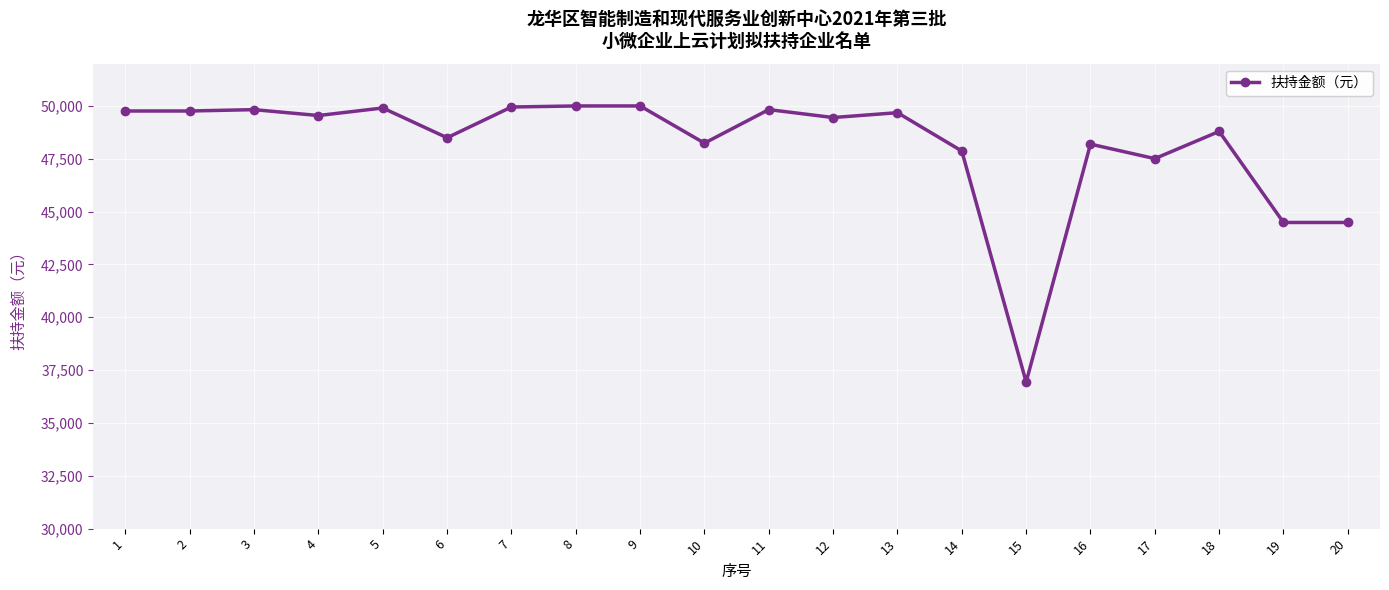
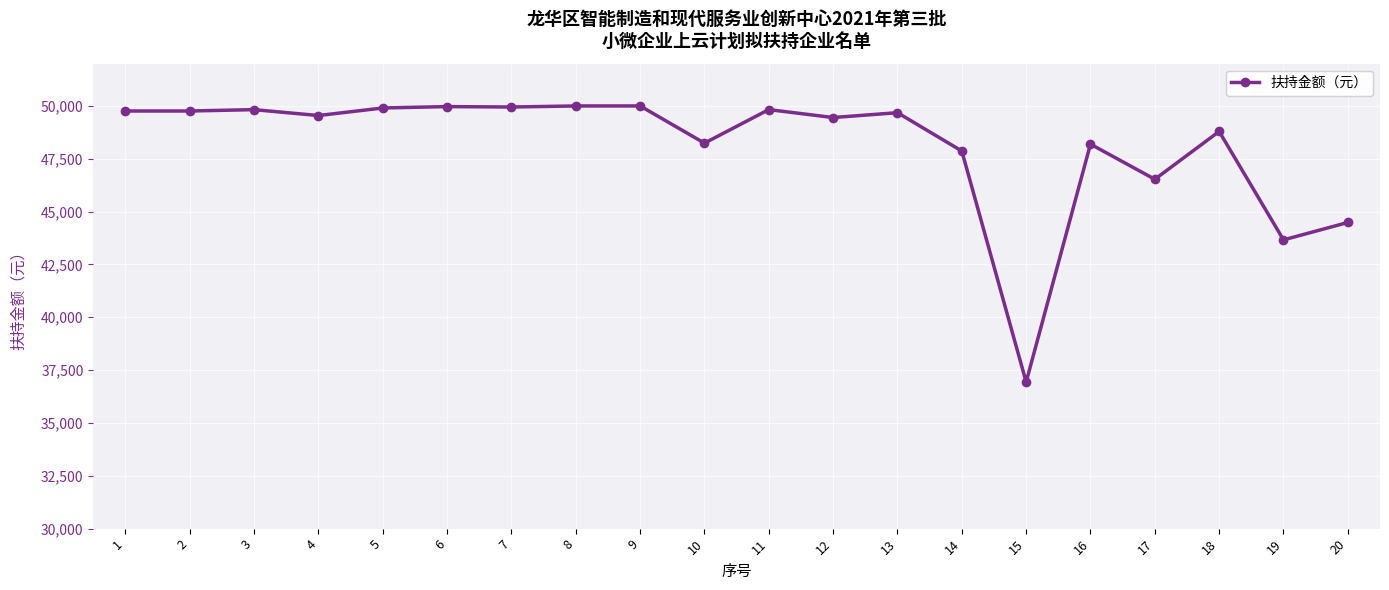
6: 48,500 -> 50,000
17: 47,500 -> 46,500
19: 44,500 -> 43,700
